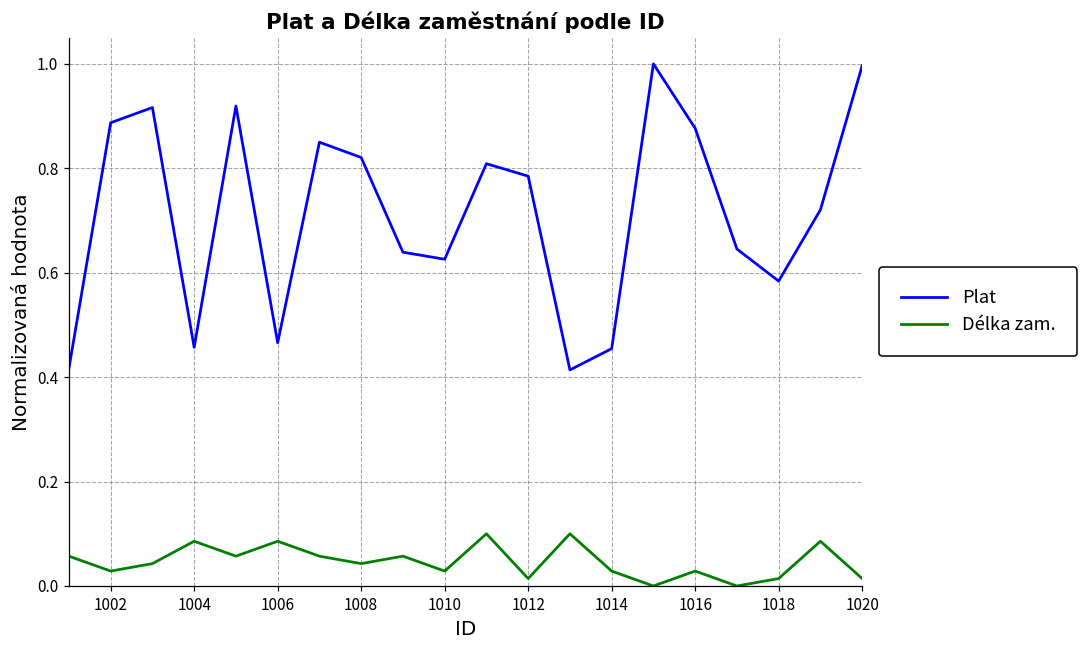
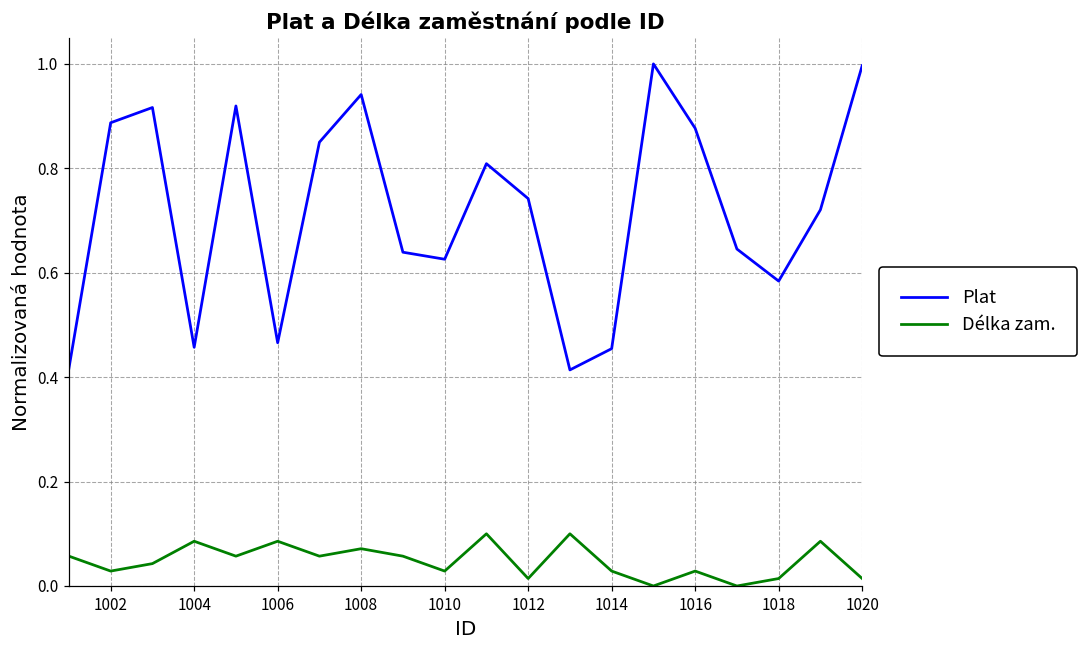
Plat, 1008: 0.82 -> 0.94
Délka zam., 1008: 0.04 -> 0.07
Plat, 1012: 0.78 -> 0.74
